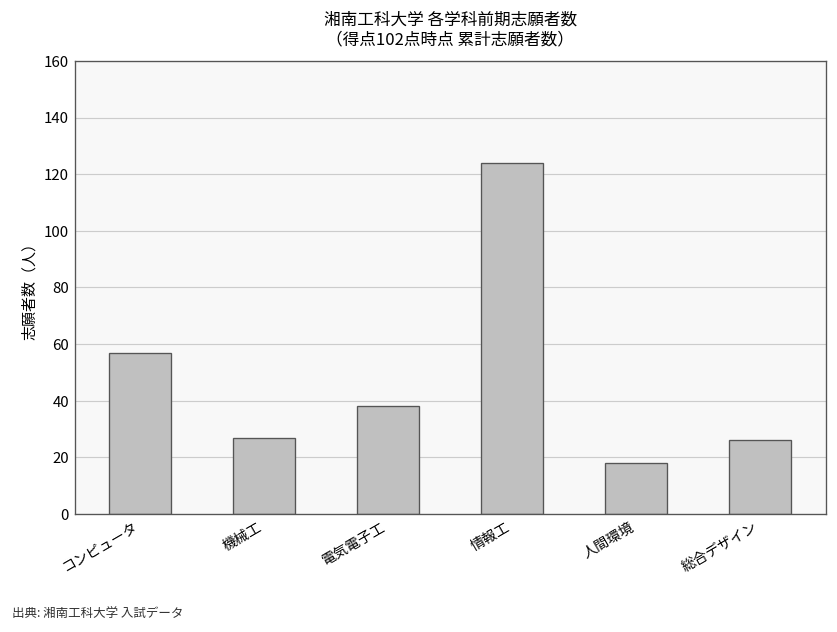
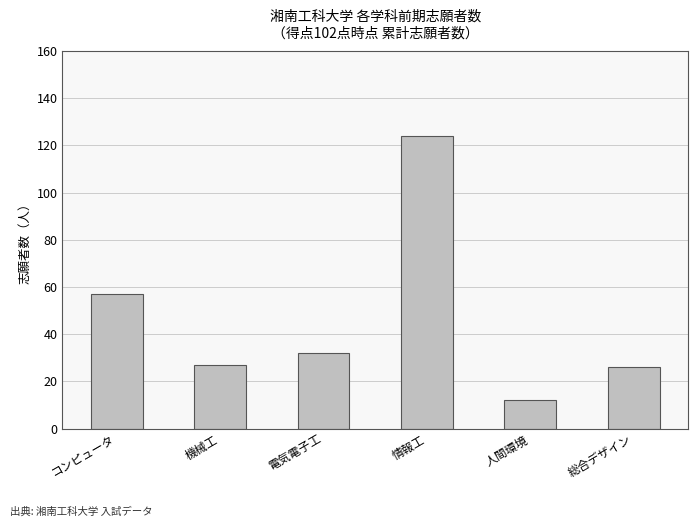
電気電子工: 38 -> 32
人間環境: 18 -> 12
